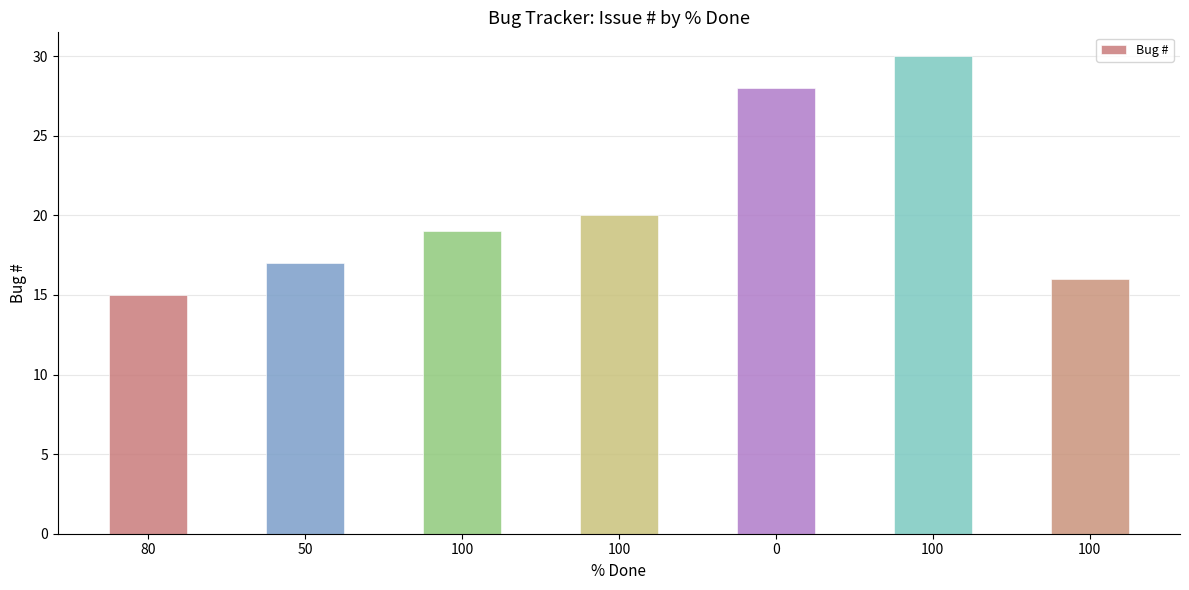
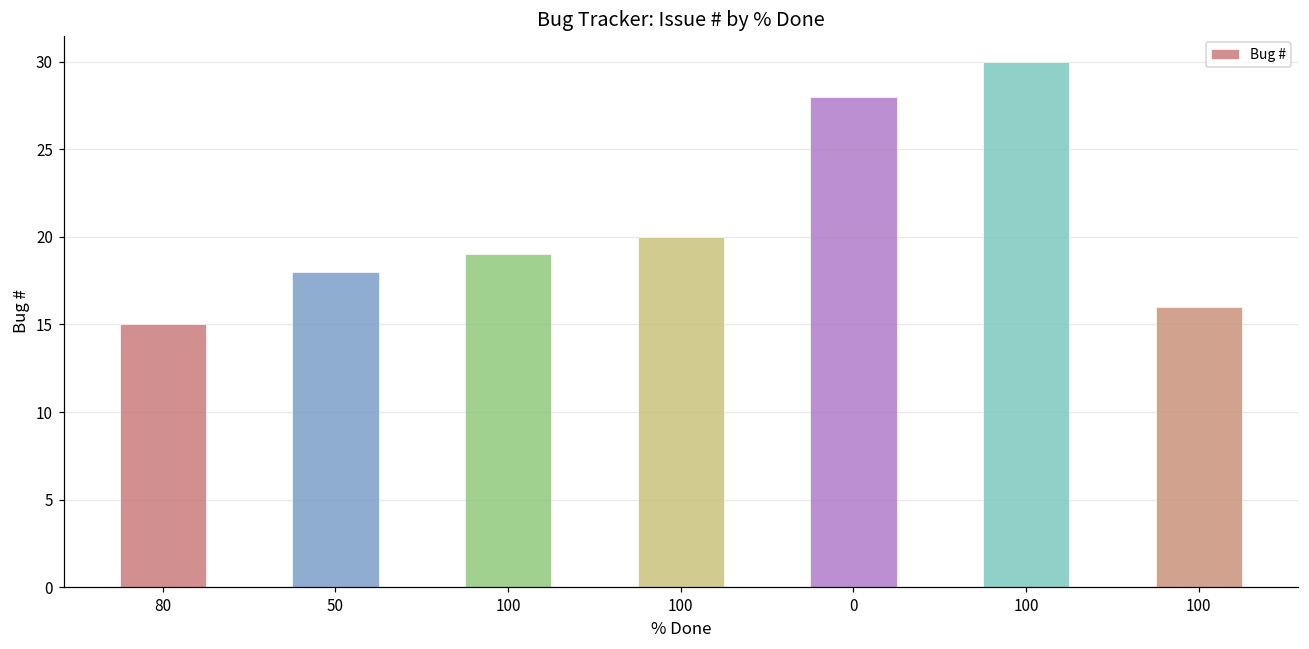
50: 17 -> 18
